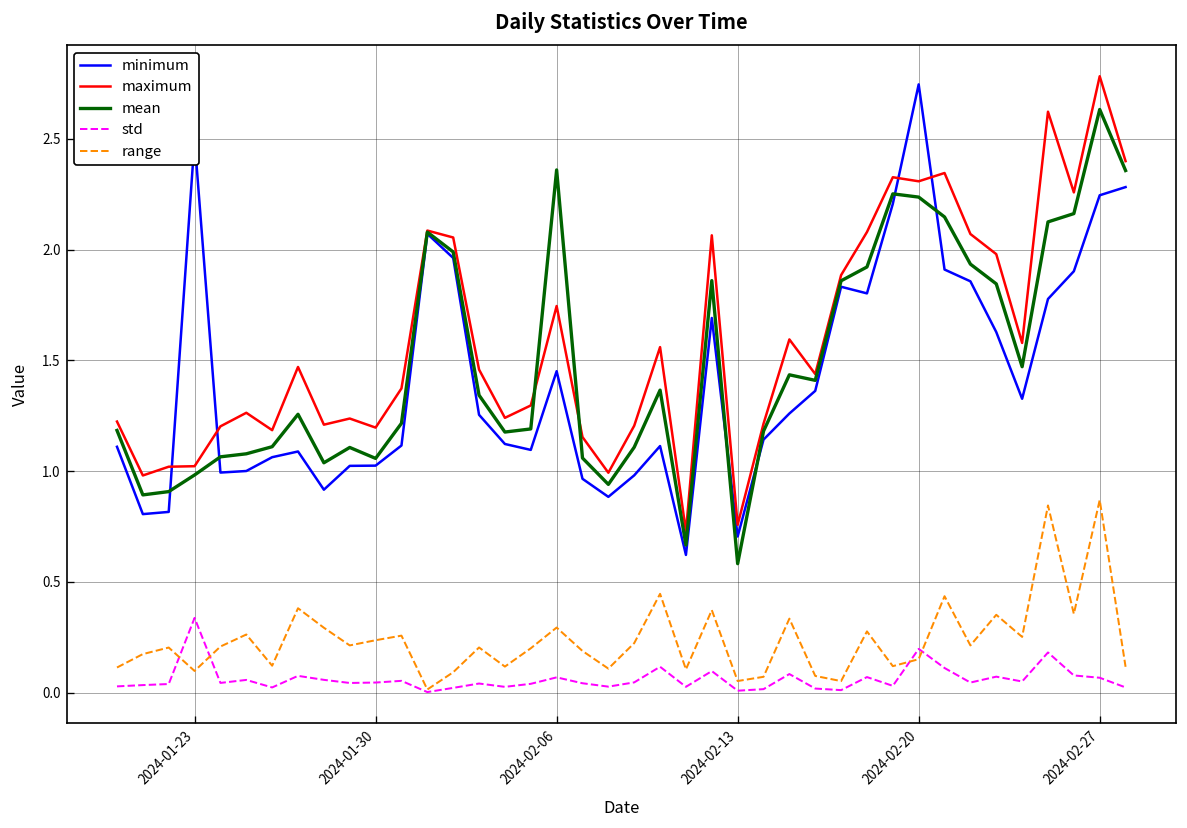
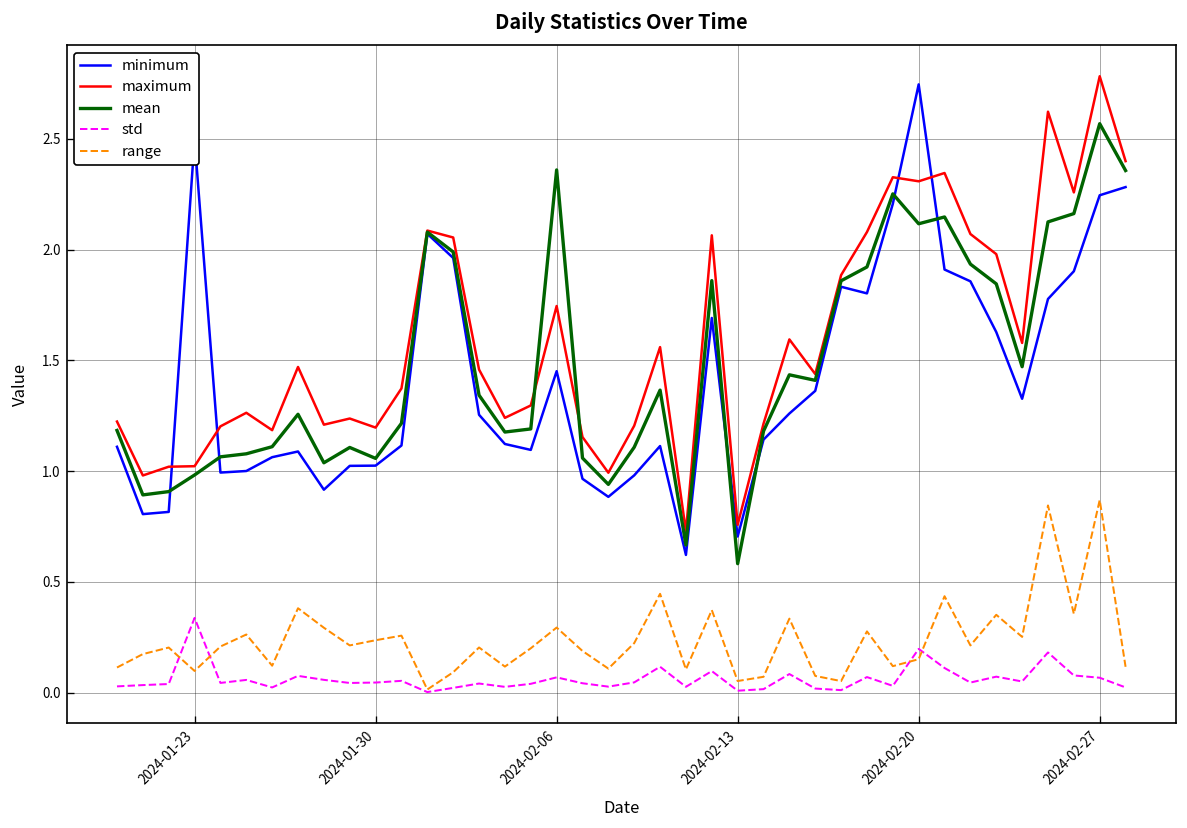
mean, 2024-02-20: 2.24 -> 2.12
mean, 2024-02-27: 2.63 -> 2.57
